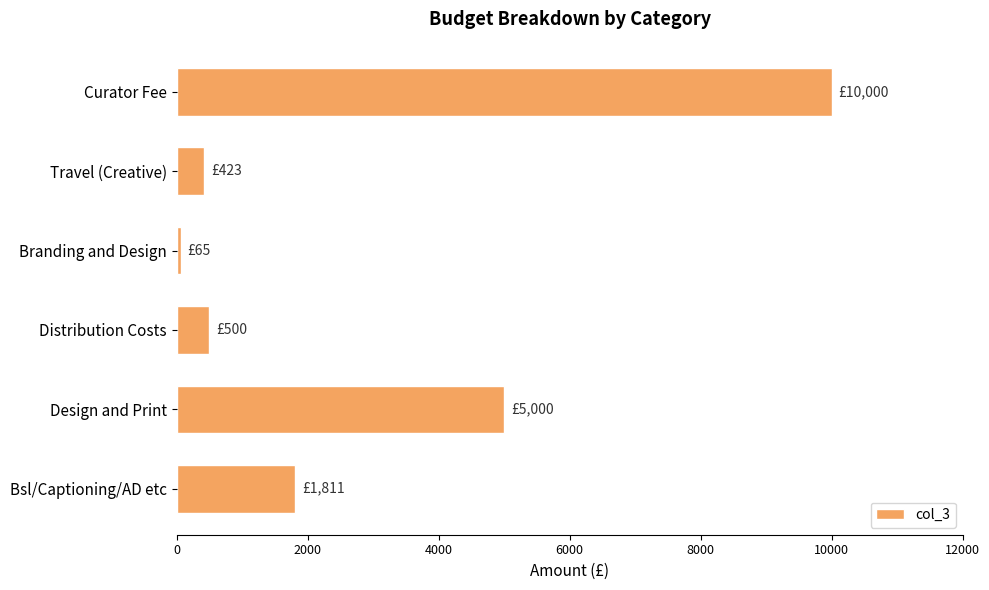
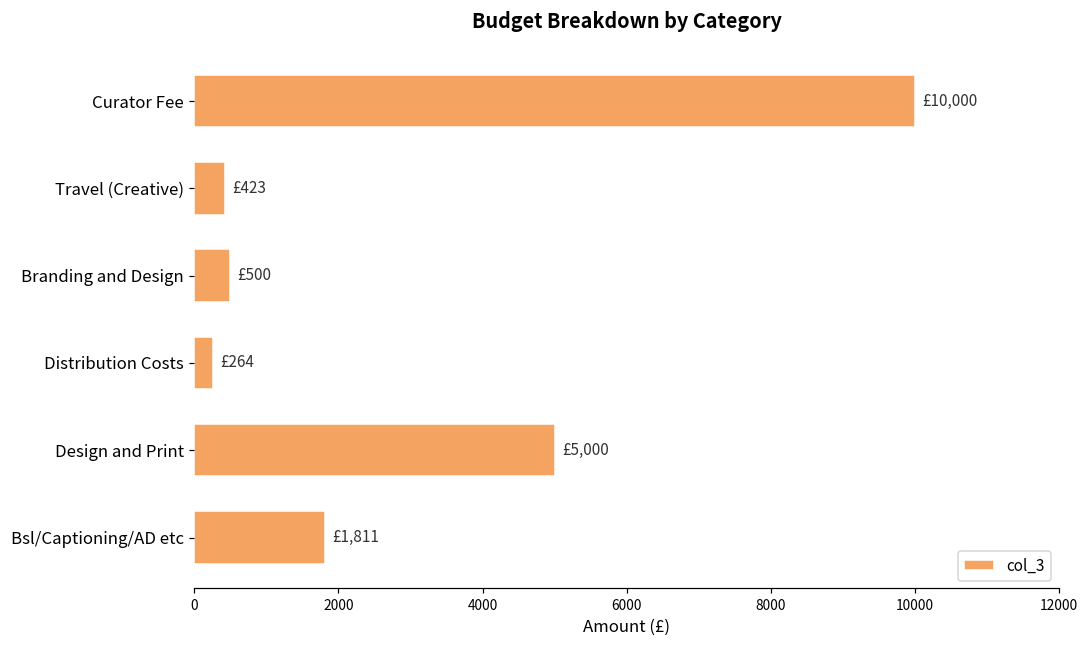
Branding and Design: £65 -> £500
Distribution Costs: £500 -> £264
